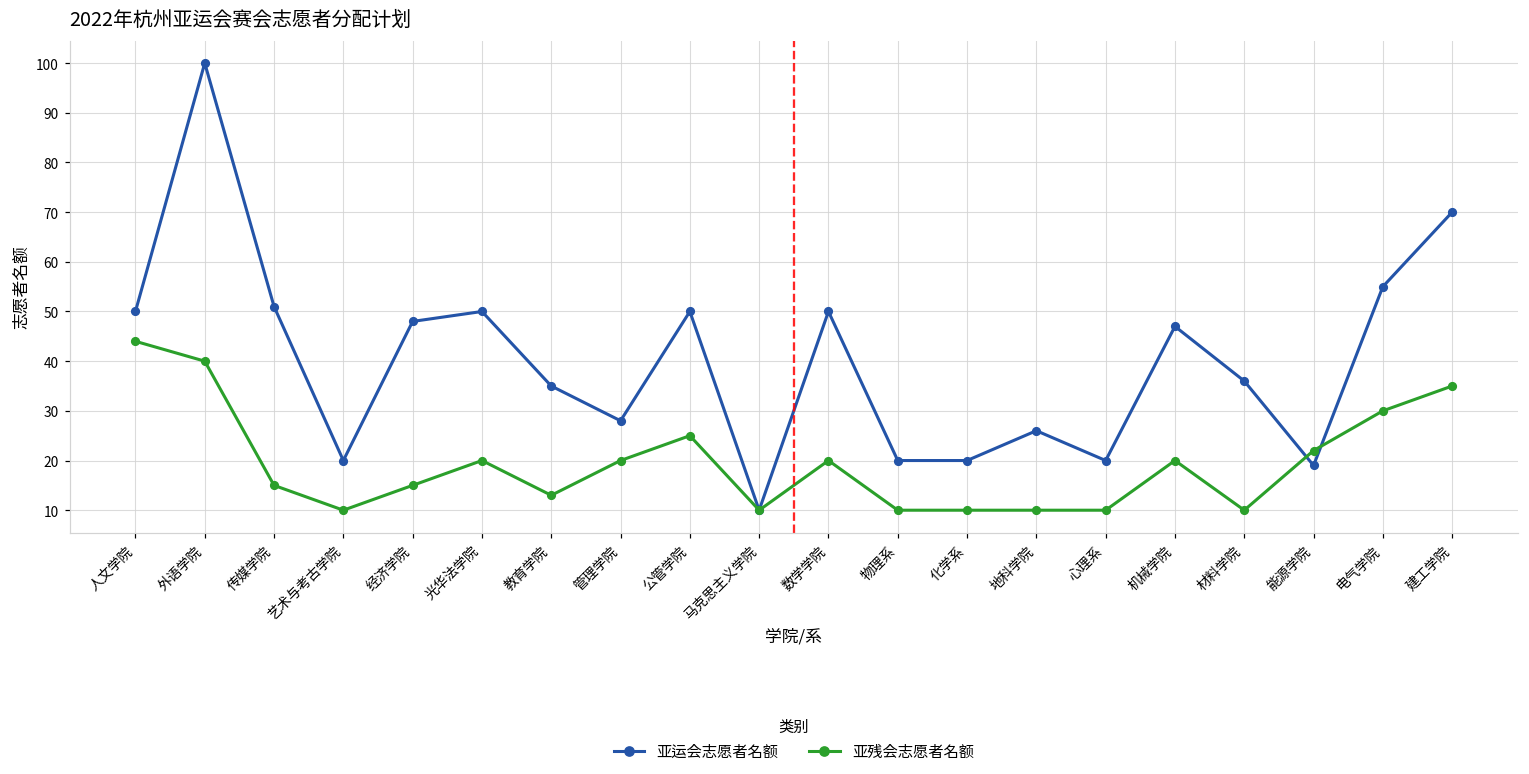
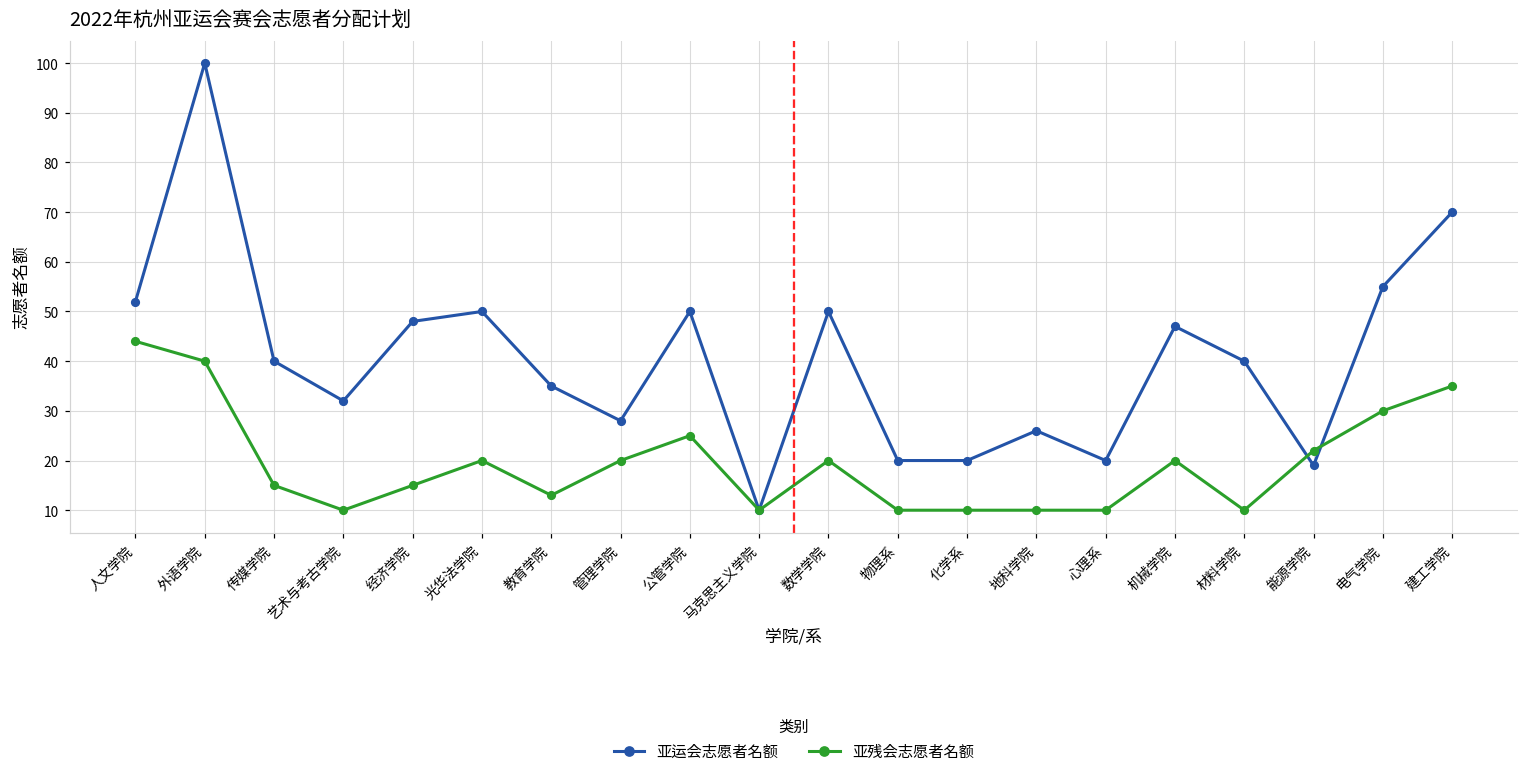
亚运会志愿者名额, 人文学院: 50 -> 52
亚运会志愿者名额, 传媒学院: 51 -> 40
亚运会志愿者名额, 艺术与考古学院: 20 -> 32
亚运会志愿者名额, 材料学院: 36 -> 40
